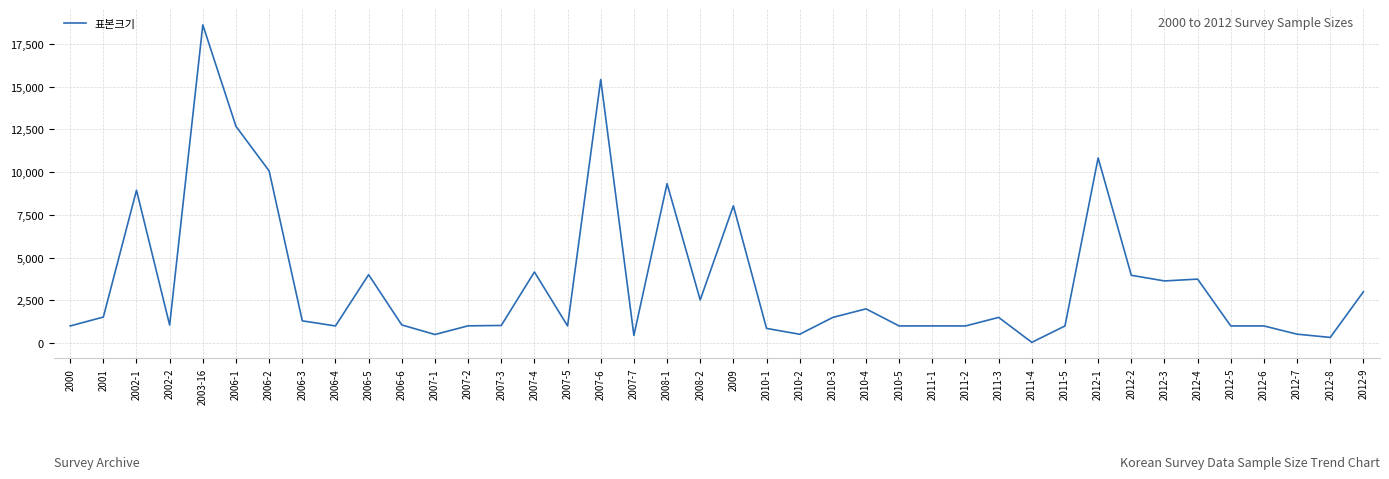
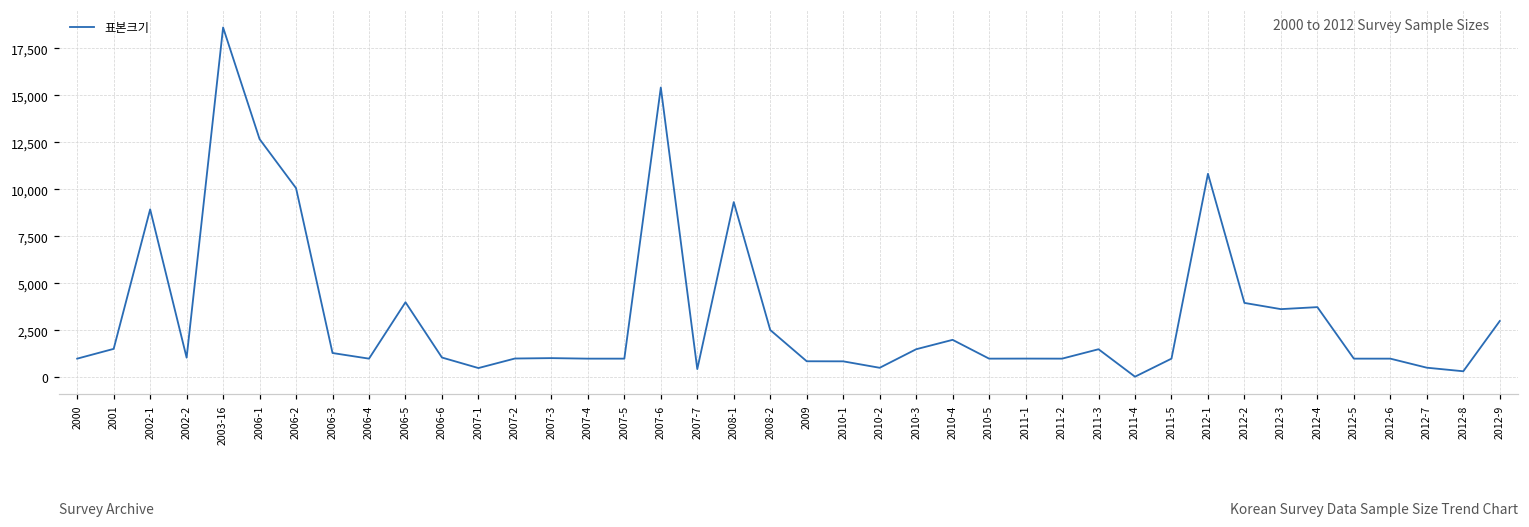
2007-4: 4,200 -> 1,000
2009: 8,000 -> 900
